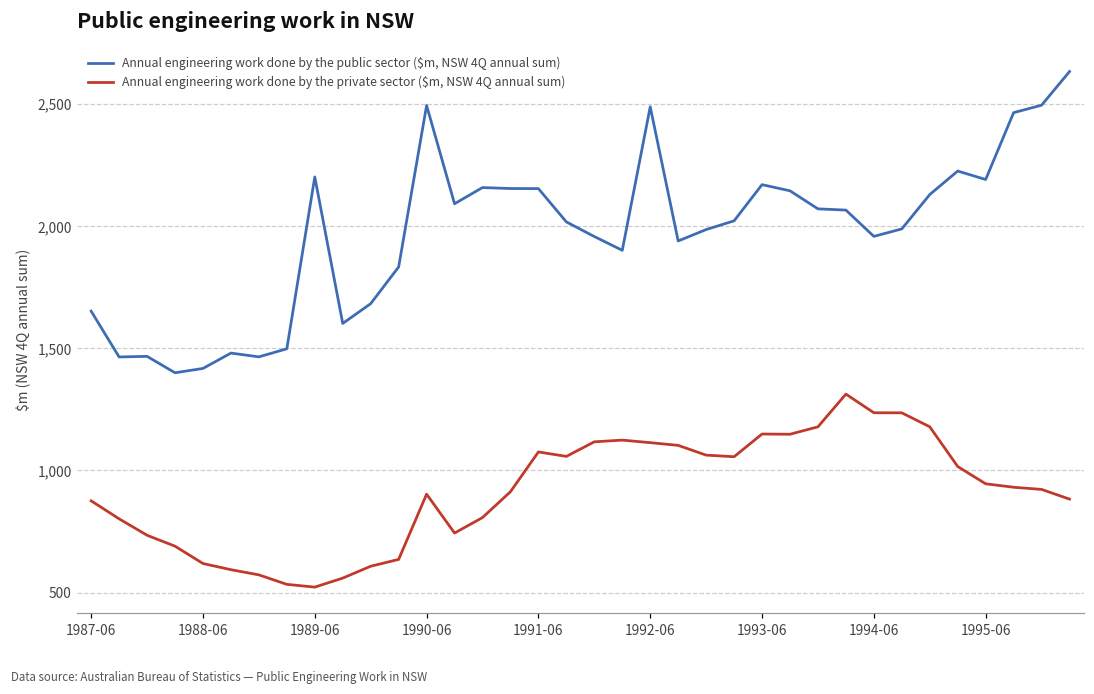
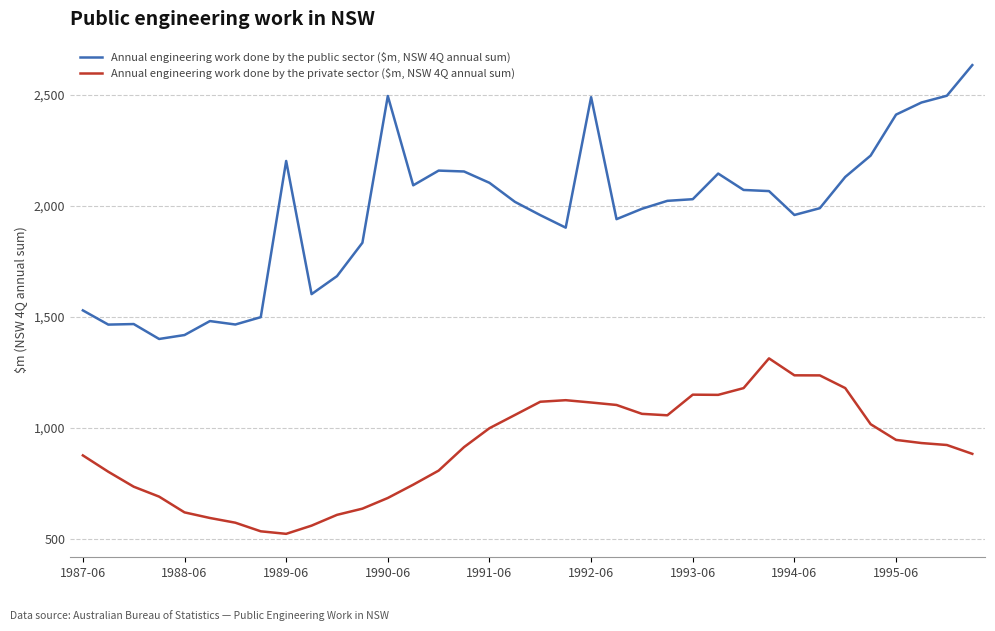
Annual engineering work done by the public sector ($m, NSW 4Q annual sum), 1987-06: 1,650 -> 1,530
Annual engineering work done by the private sector ($m, NSW 4Q annual sum), 1990-06: 900 -> 680
Annual engineering work done by the public sector ($m, NSW 4Q annual sum), 1991-06: 2,150 -> 2,100
Annual engineering work done by the private sector ($m, NSW 4Q annual sum), 1991-06: 1,080 -> 1,000
Annual engineering work done by the public sector ($m, NSW 4Q annual sum), 1993-06: 2,170 -> 2,030
Annual engineering work done by the public sector ($m, NSW 4Q annual sum), 1995-06: 2,190 -> 2,410
